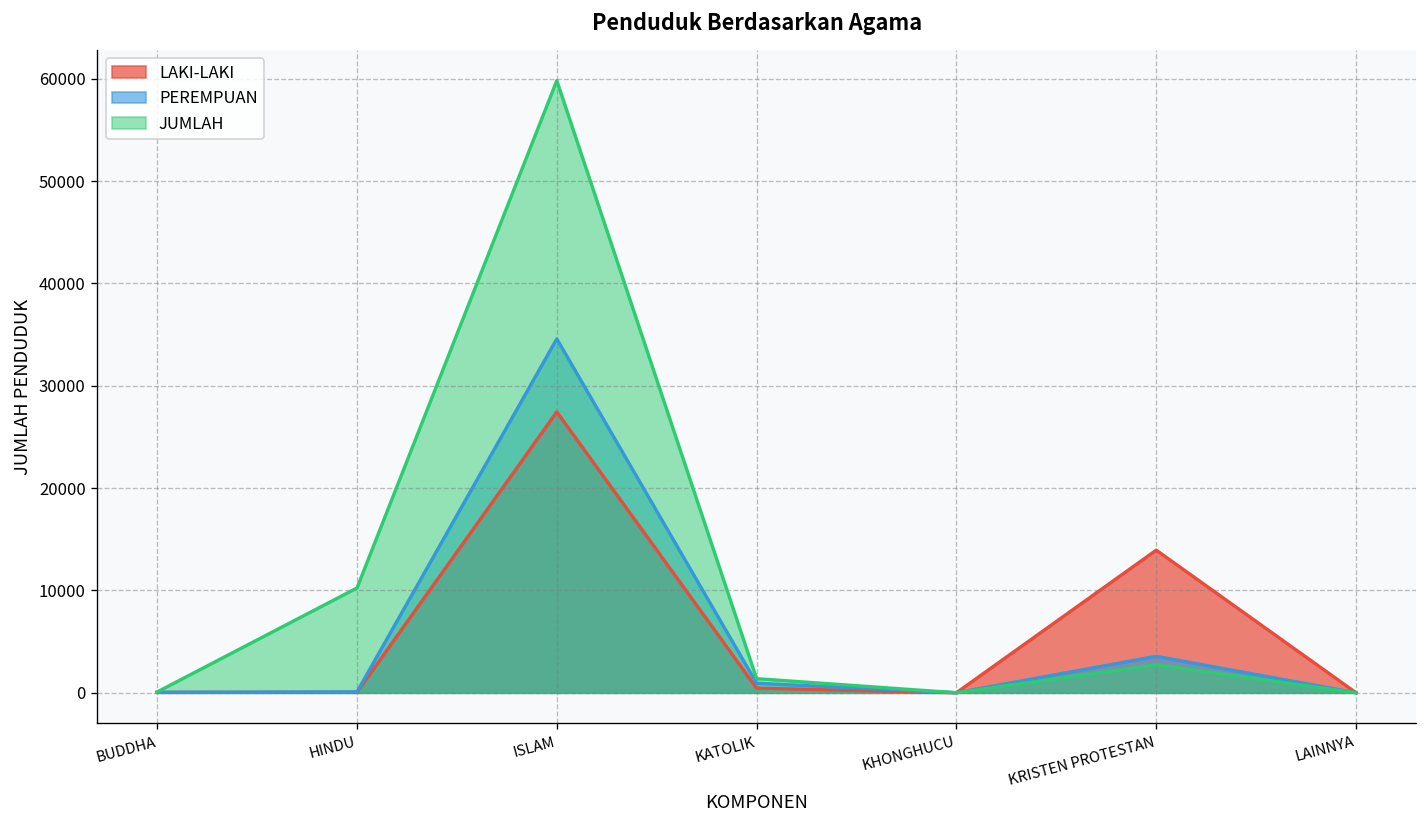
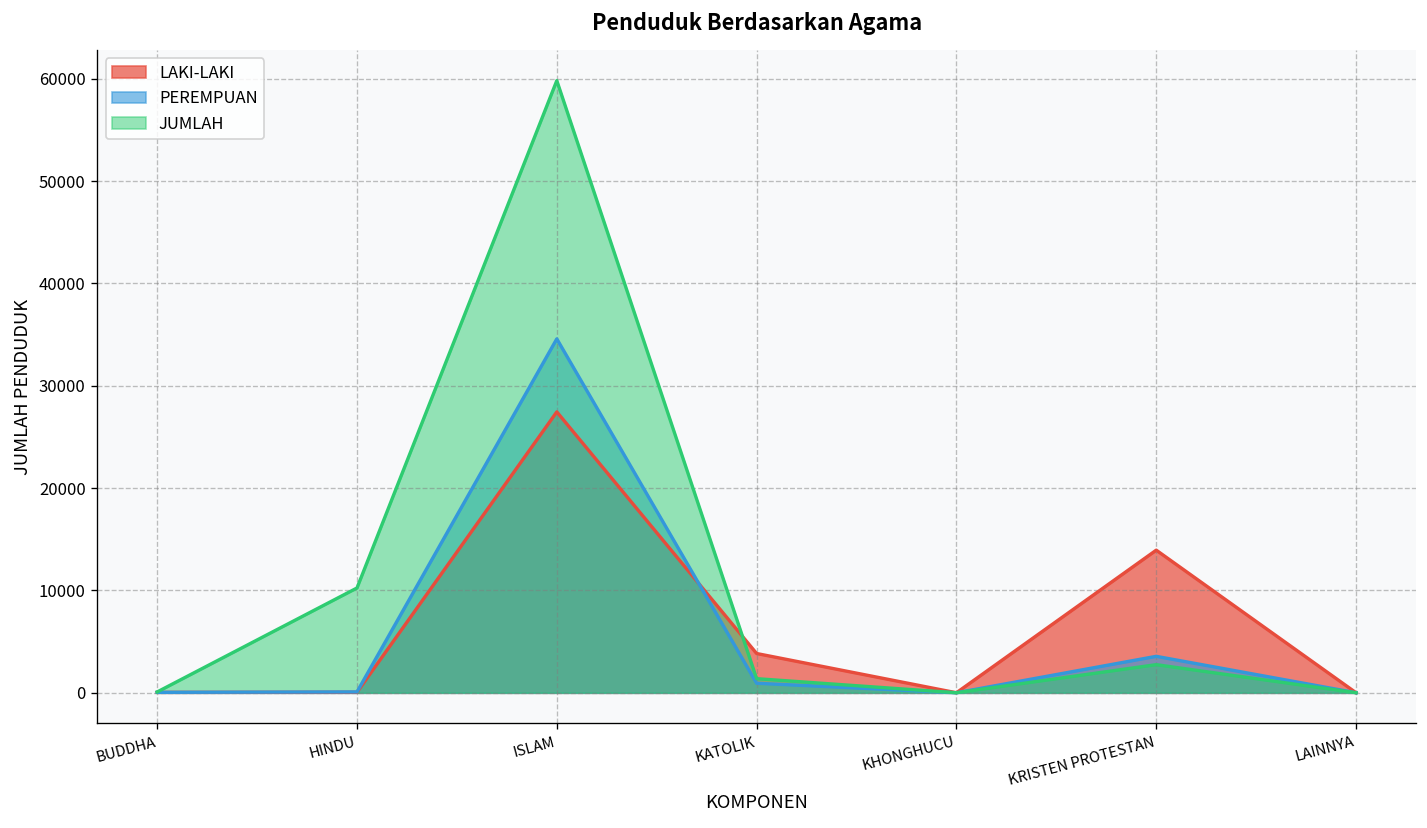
LAKI-LAKI, KATOLIK: 0 -> 4000
